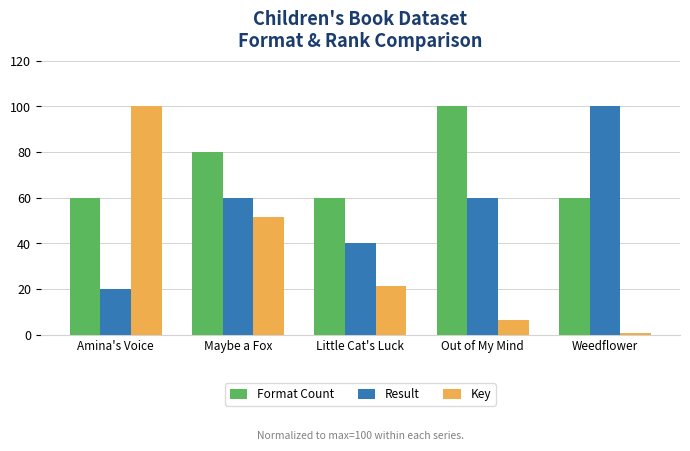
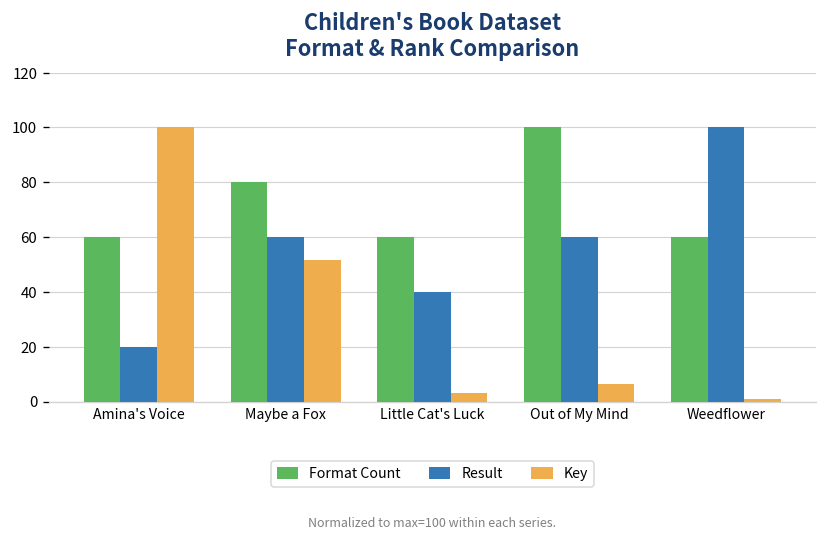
Key, Little Cat's Luck: 22 -> 3
